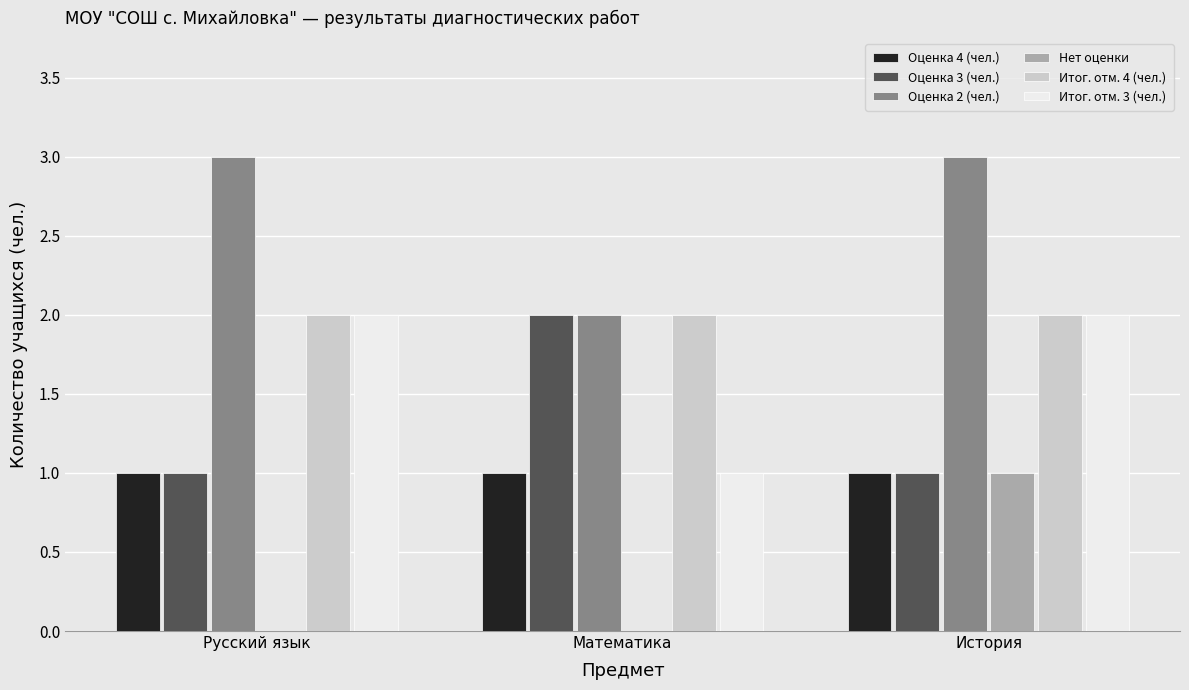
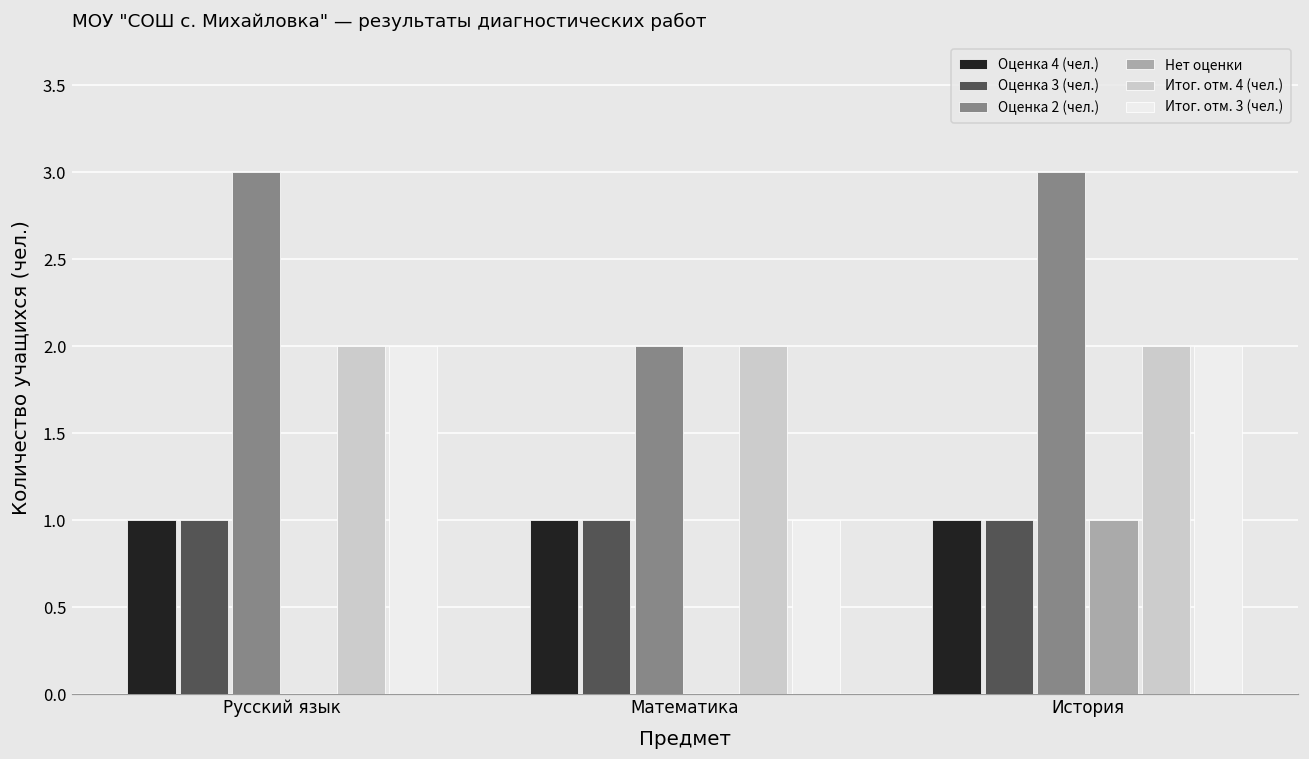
Оценка 3 (чел.), Математика: 2 -> 1
